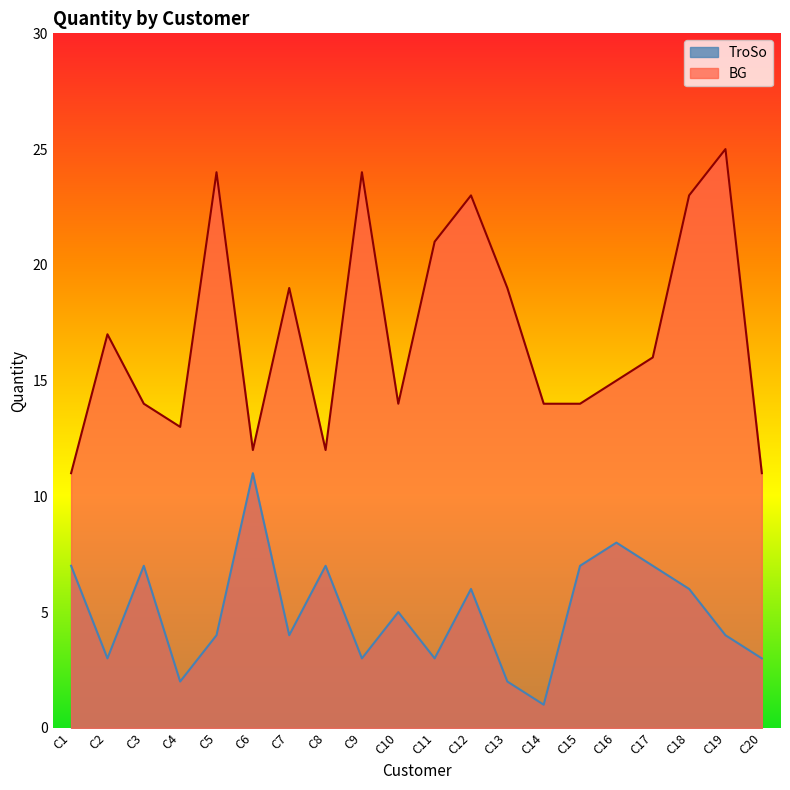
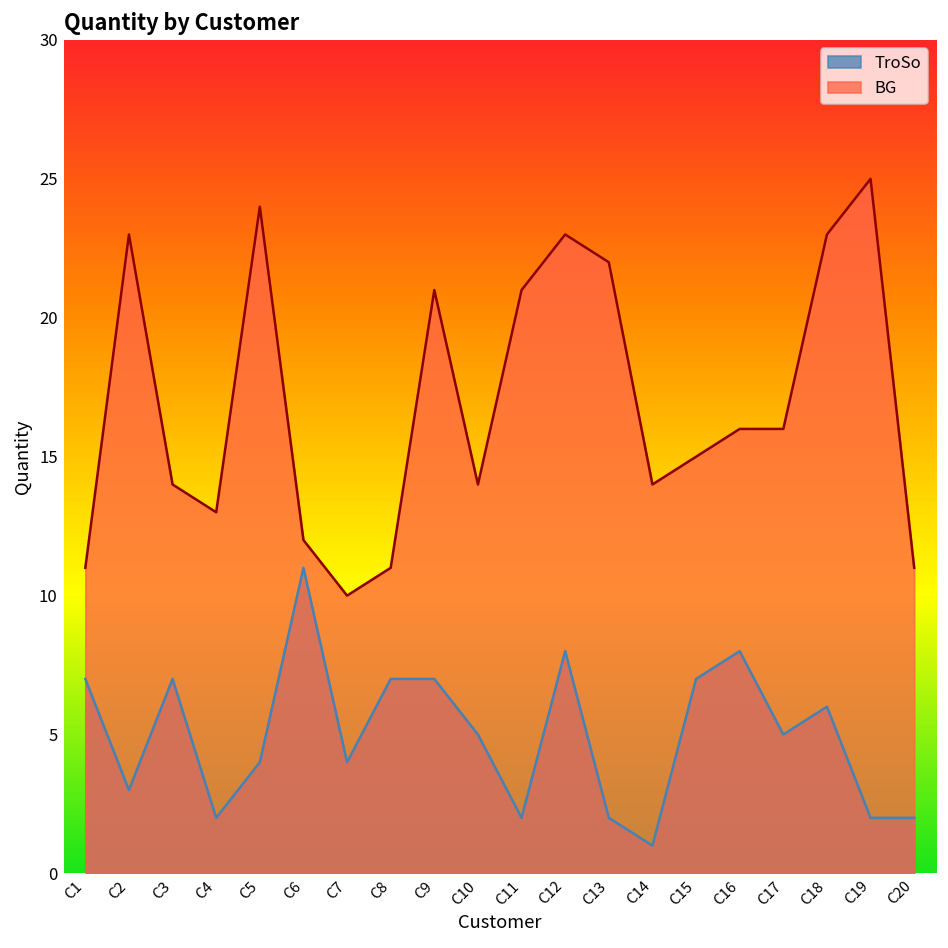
BG, C2: 17 -> 23
BG, C7: 19 -> 10
BG, C8: 12 -> 11
TroSo, C9: 3 -> 7
BG, C9: 24 -> 21
TroSo, C11: 3 -> 2
TroSo, C12: 6 -> 8
BG, C13: 19 -> 22
BG, C15: 14 -> 15
BG, C16: 15 -> 16
TroSo, C17: 7 -> 5
TroSo, C19: 4 -> 2
TroSo, C20: 3 -> 2
